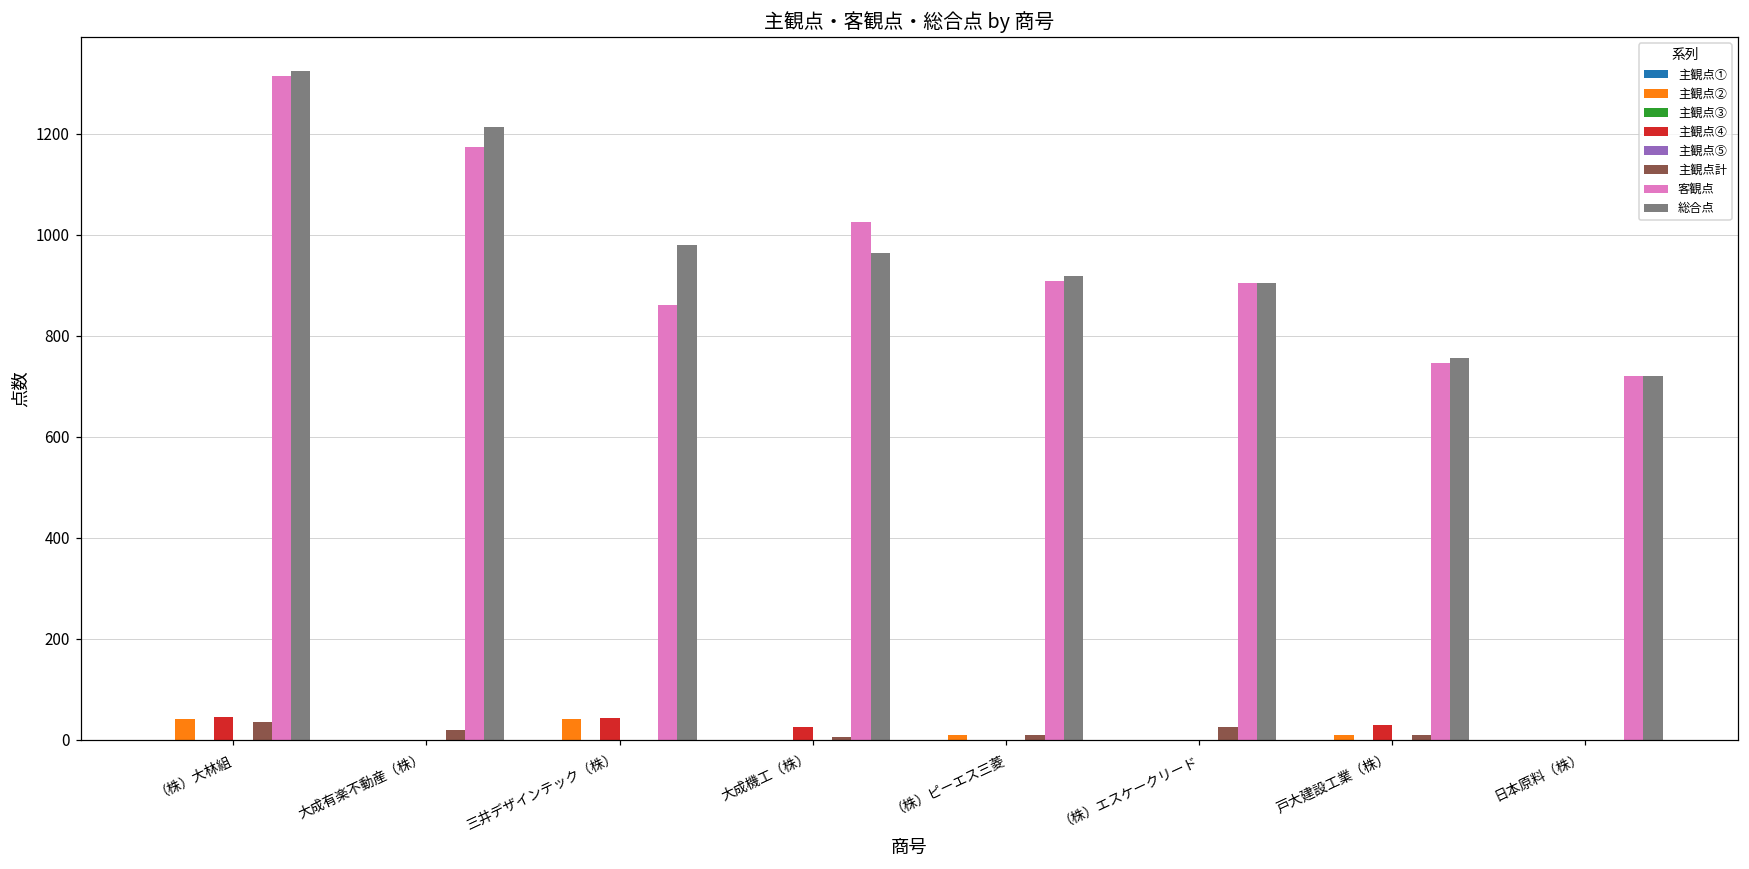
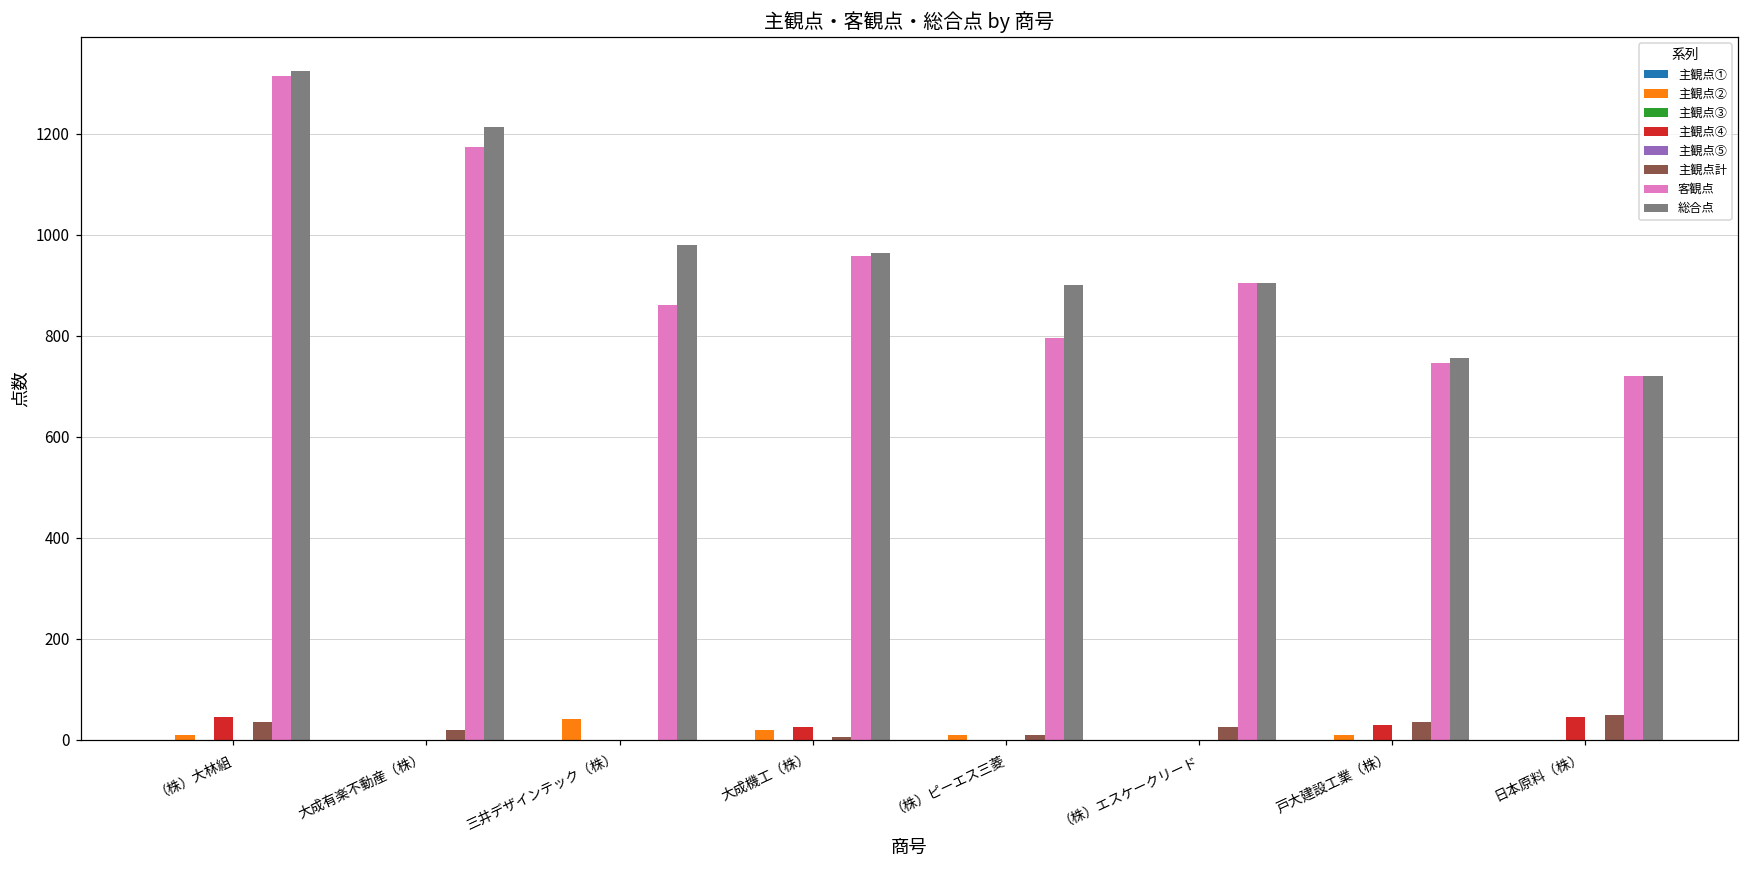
主観点②, （株）大林組: 40 -> 10
主観点④, 三井デザインテック（株）: 40 -> 0
主観点②, 大成機工（株）: 0 -> 20
客観点, 大成機工（株）: 1030 -> 960
客観点, （株）ピーエス三菱: 910 -> 800
総合点, （株）ピーエス三菱: 920 -> 900
主観点計, 戸大建設工業（株）: 10 -> 40
主観点④, 日本原料（株）: 0 -> 50
主観点計, 日本原料（株）: 0 -> 50
